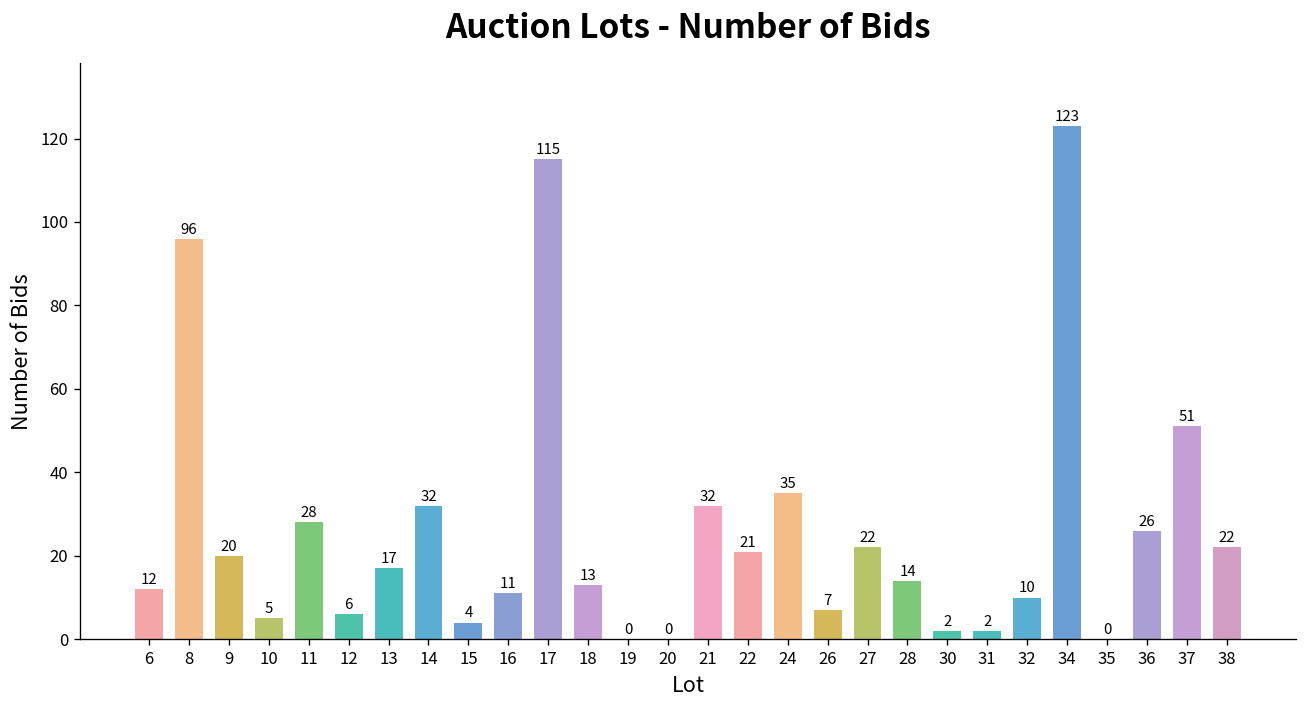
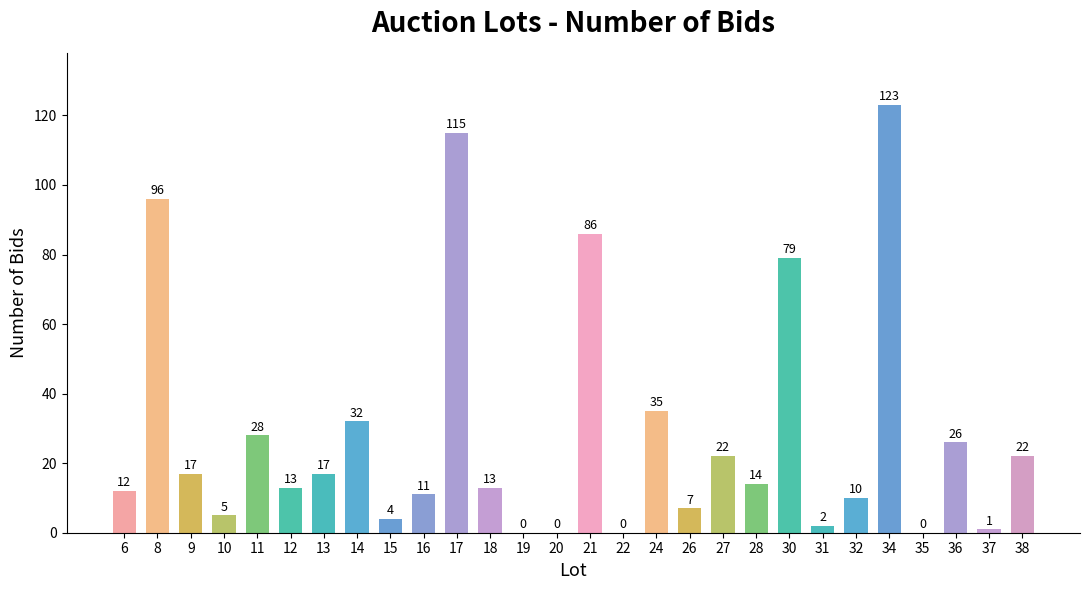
9: 20 -> 17
12: 6 -> 13
21: 32 -> 86
22: 21 -> 0
30: 2 -> 79
37: 51 -> 1
